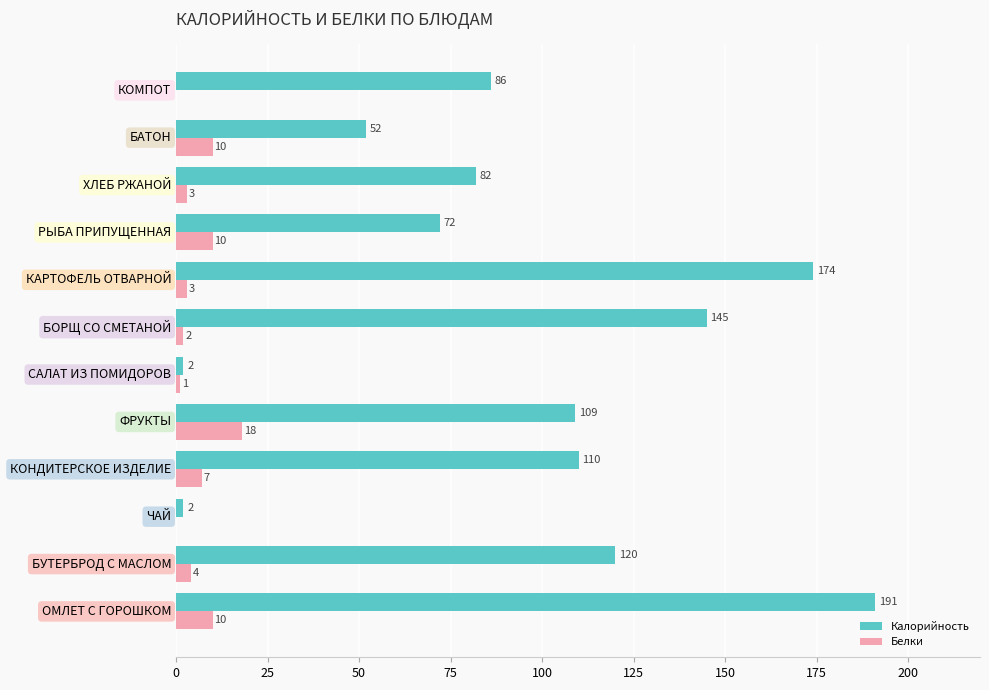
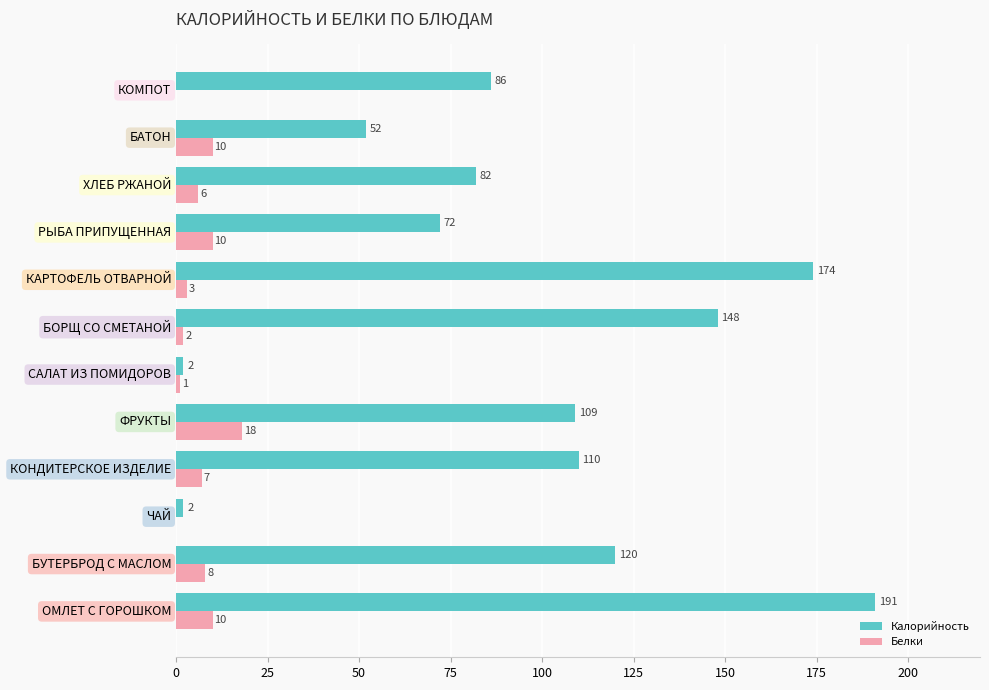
Белки, ХЛЕБ РЖАНОЙ: 3 -> 6
Калорийность, БОРЩ СО СМЕТАНОЙ: 145 -> 148
Белки, БУТЕРБРОД С МАСЛОМ: 4 -> 8
